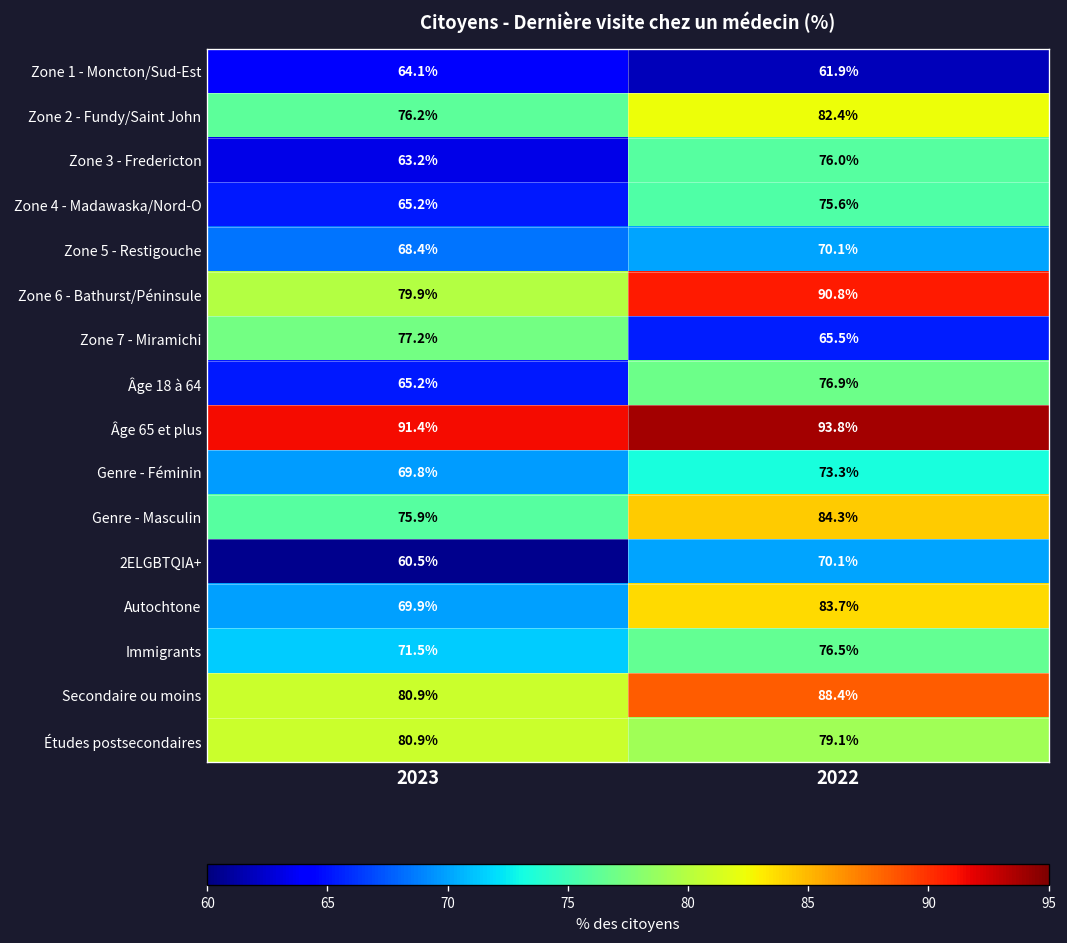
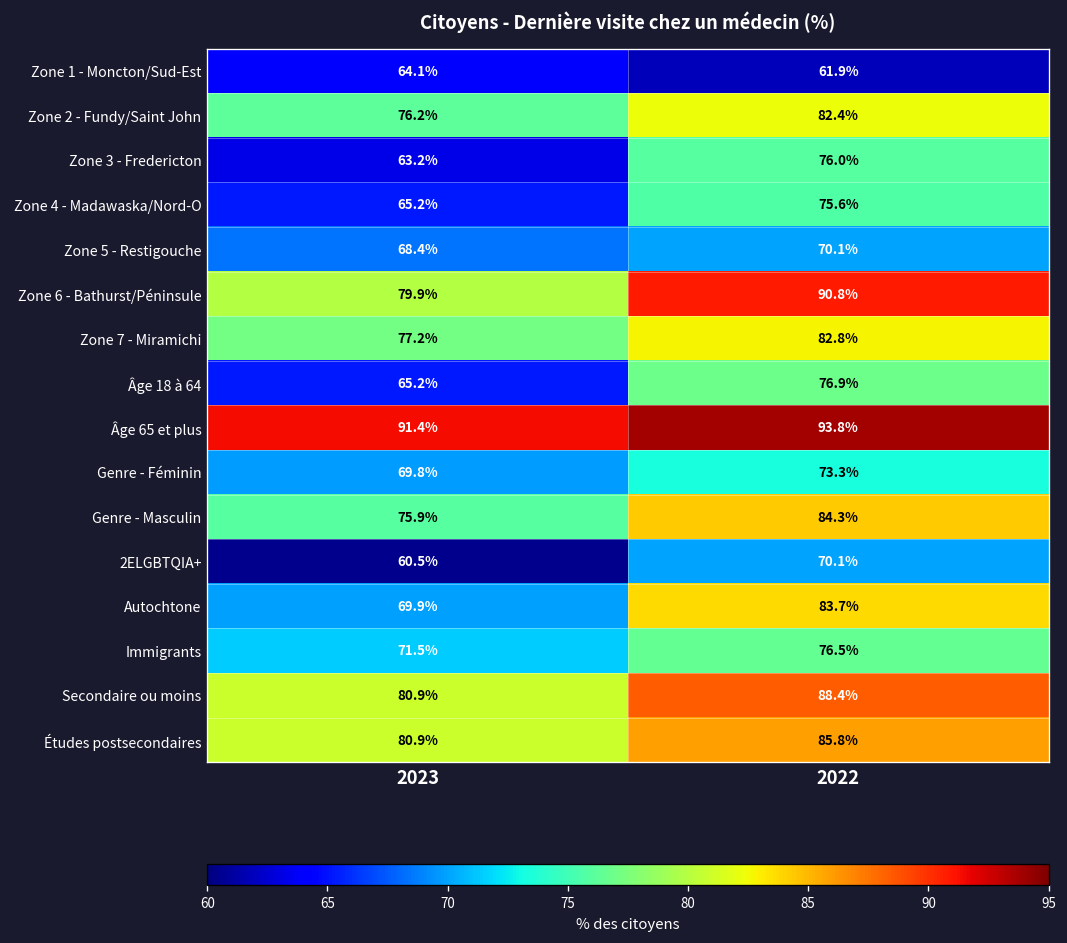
Zone 7 - Miramichi, 2022: 65.5% -> 82.8%
Études postsecondaires, 2022: 79.1% -> 85.8%
